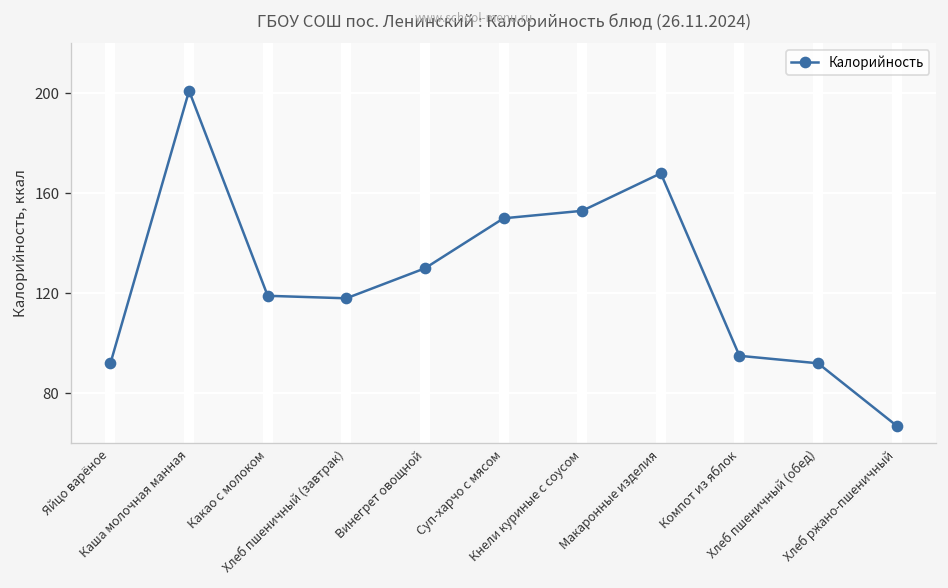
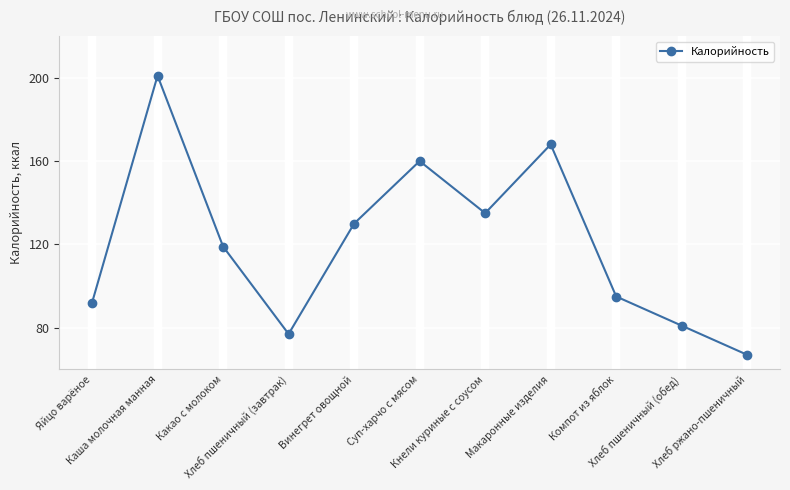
Хлеб пшеничный (завтрак): 118 -> 77
Суп-харчо с мясом: 150 -> 160
Кнели куриные с соусом: 153 -> 135
Хлеб пшеничный (обед): 92 -> 81
